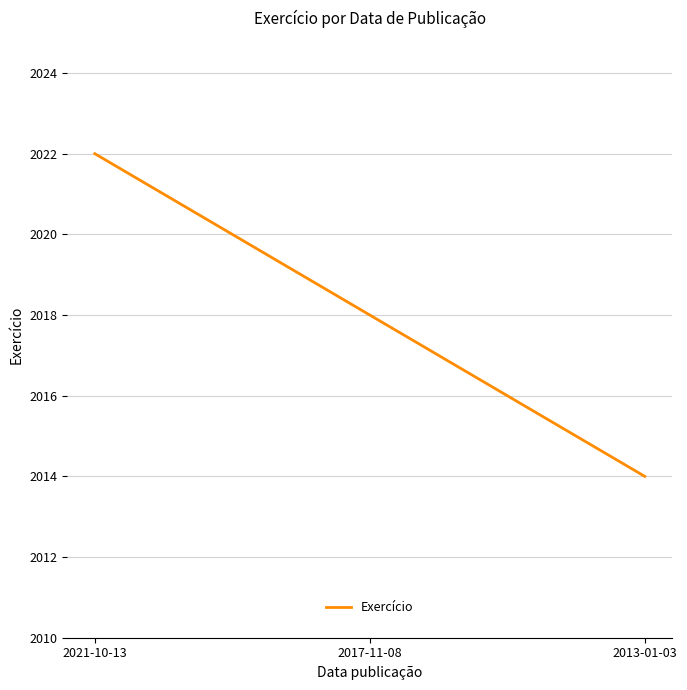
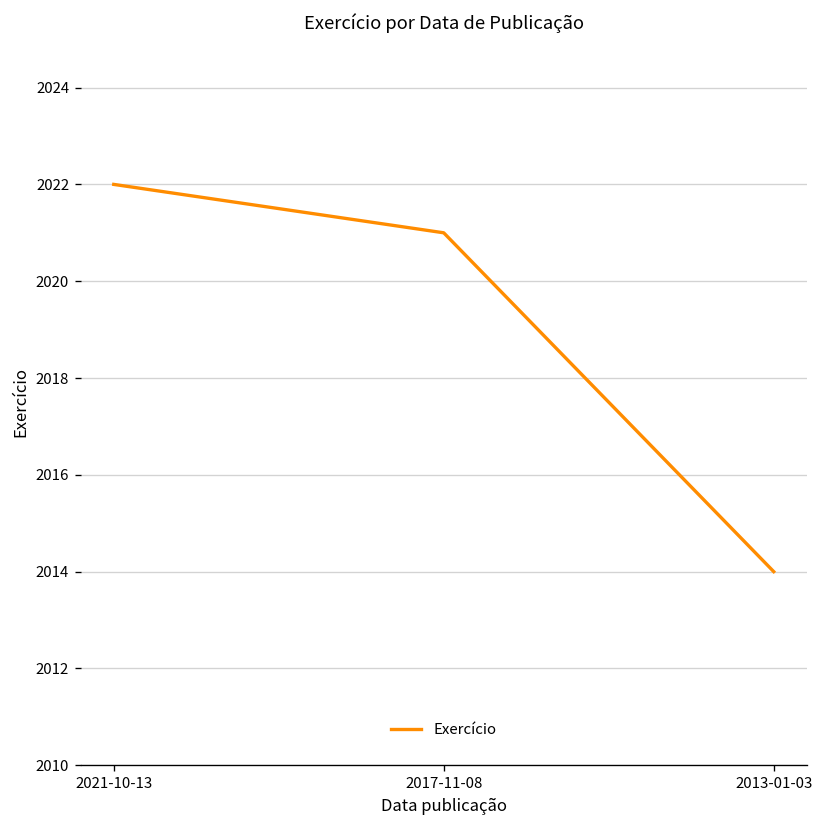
2017-11-08: 2018 -> 2021
